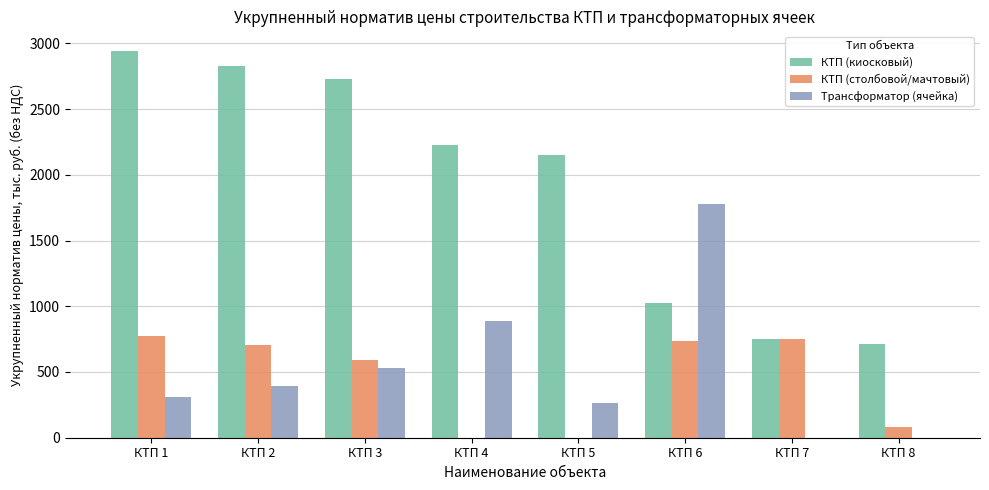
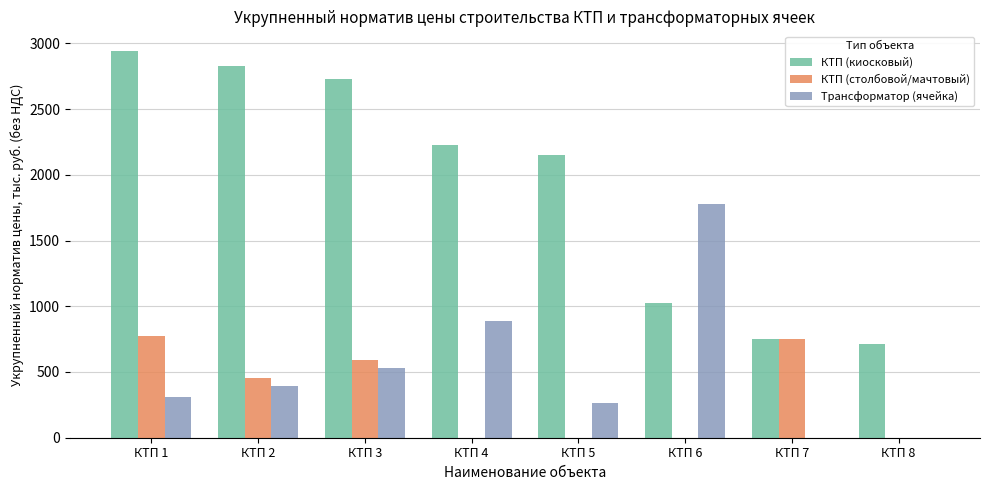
КТП (столбовой/мачтовый), КТП 2: 700 -> 450
КТП (столбовой/мачтовый), КТП 6: 740 -> 0
КТП (столбовой/мачтовый), КТП 8: 80 -> 0
